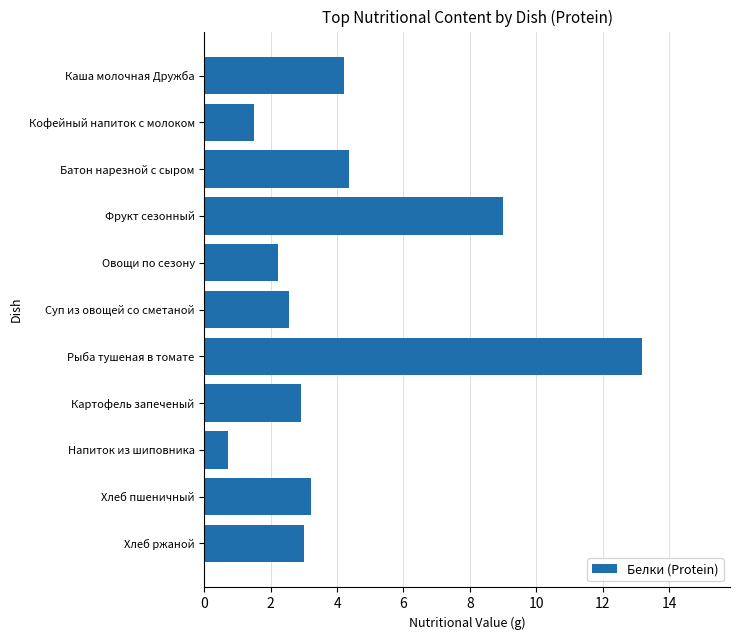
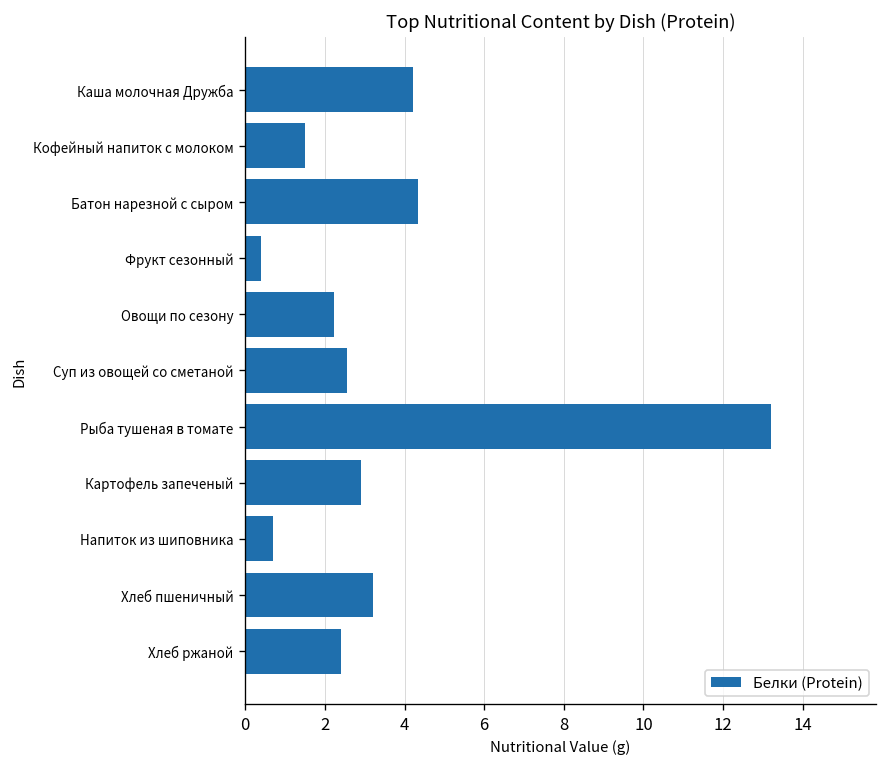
Фрукт сезонный: 9.0 -> 0.4
Хлеб ржаной: 3.0 -> 2.4
